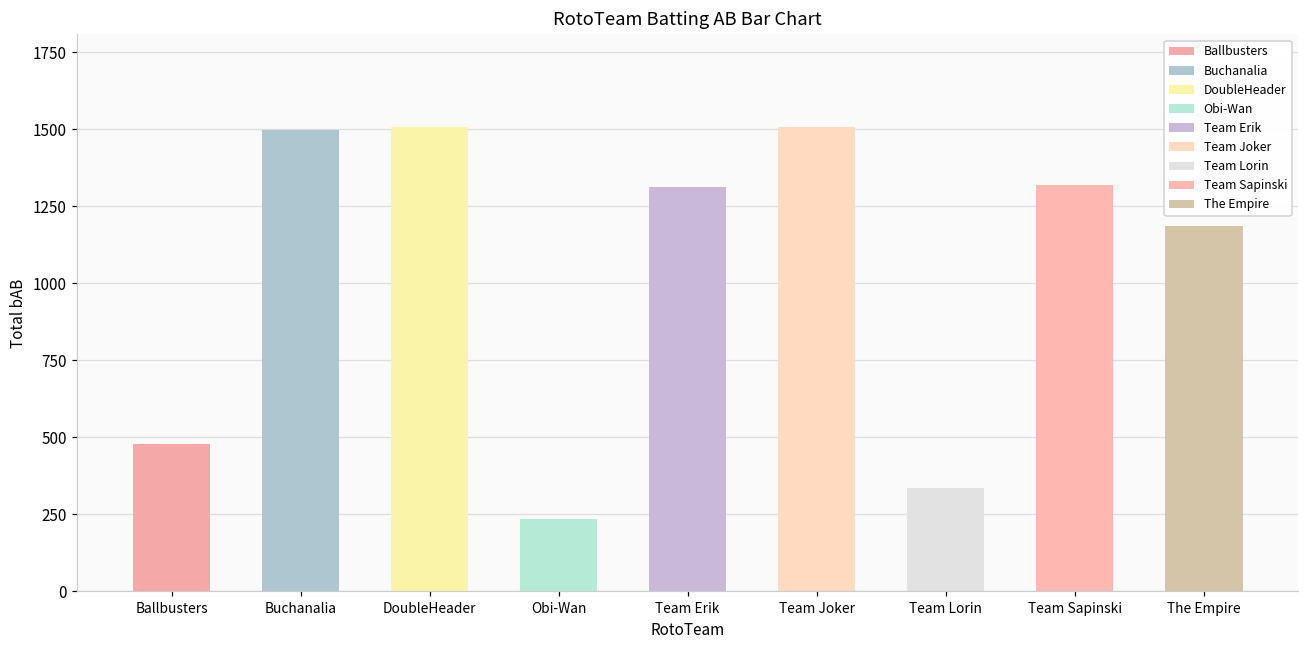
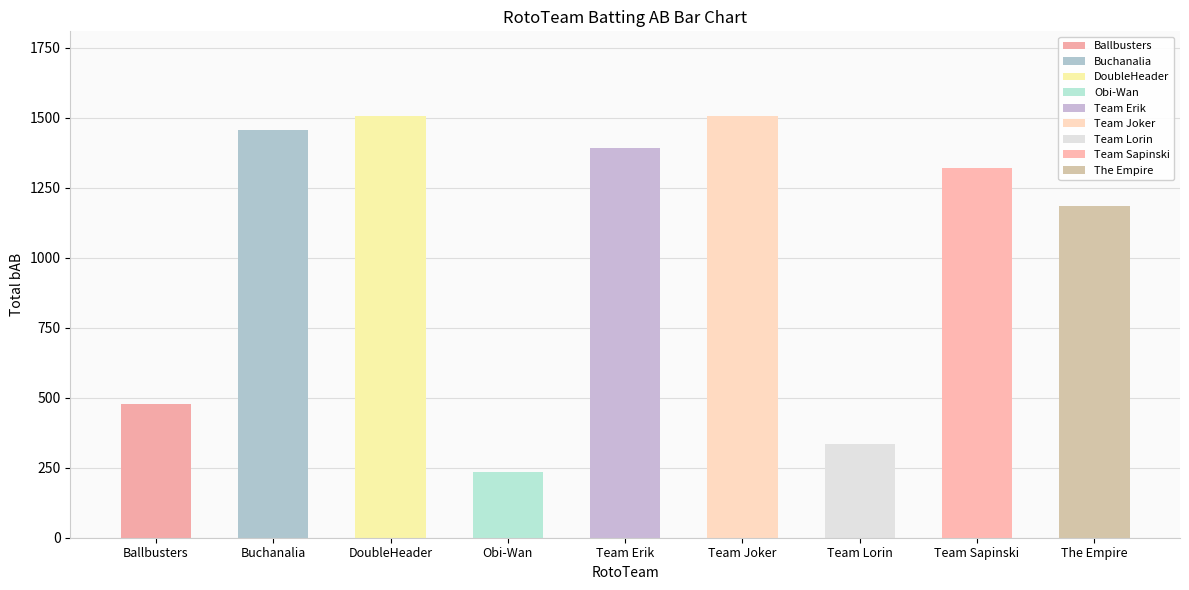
Buchanalia: 1500 -> 1460
Team Erik: 1310 -> 1390
